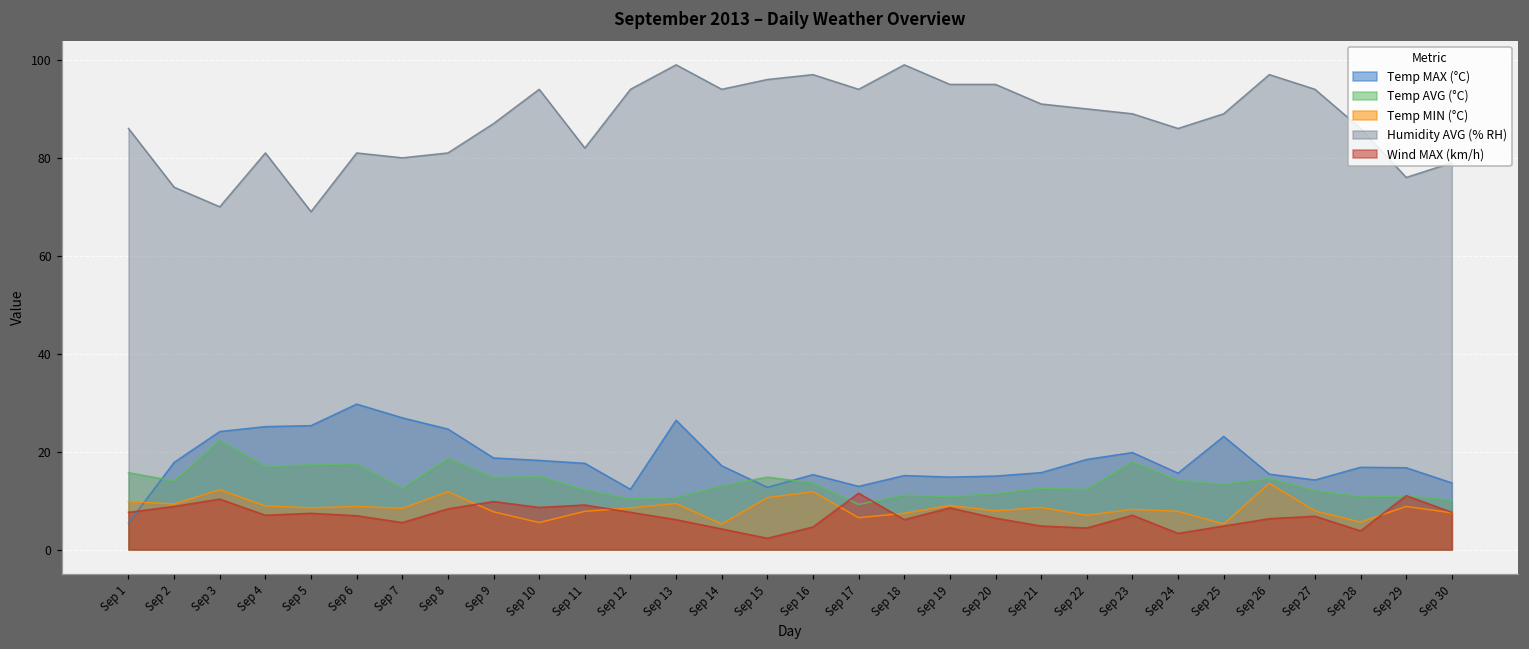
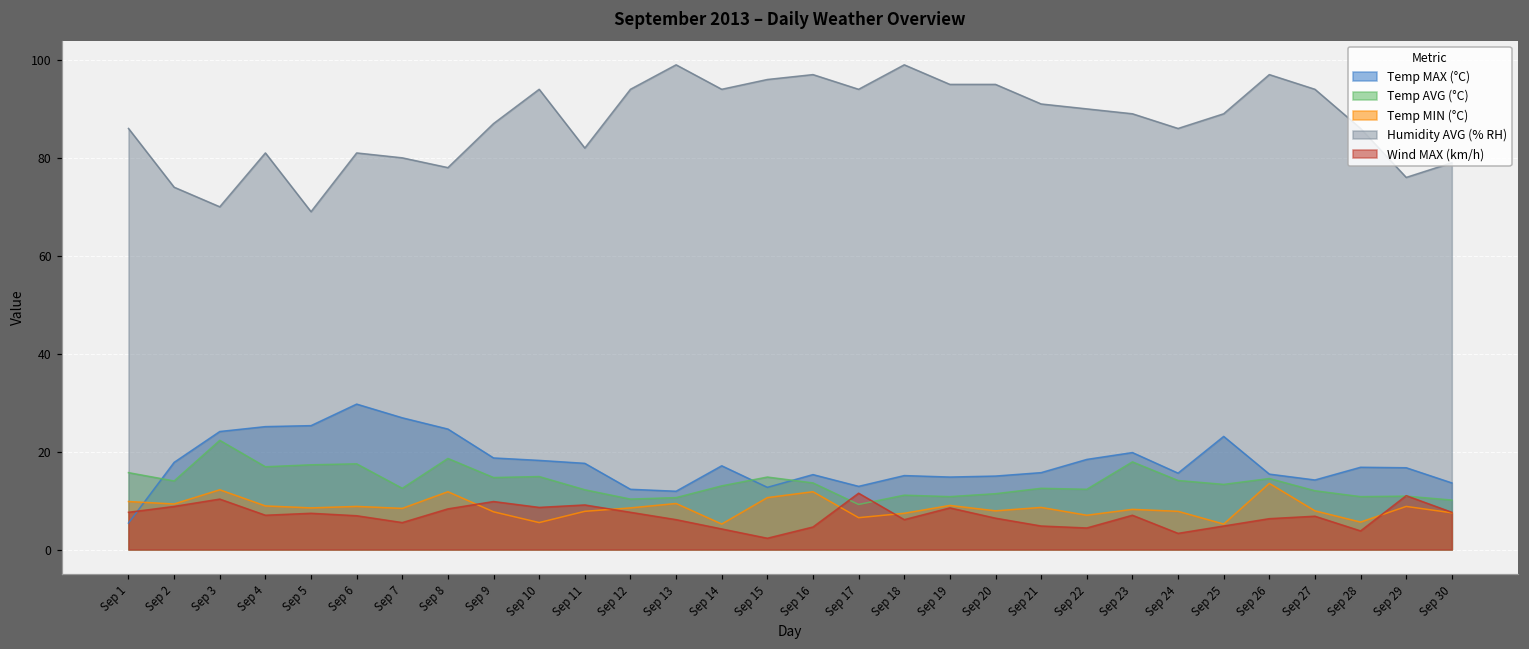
Humidity AVG (% RH), Sep 8: 81 -> 78
Temp MAX (°C), Sep 13: 26 -> 12
